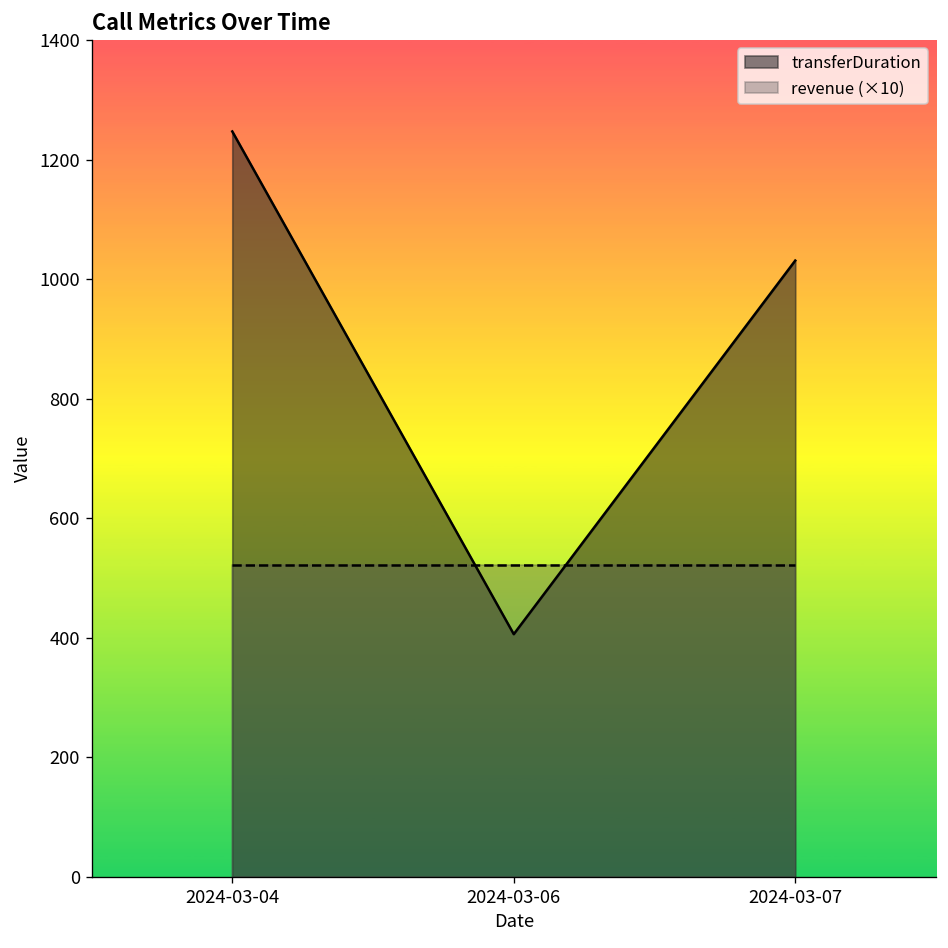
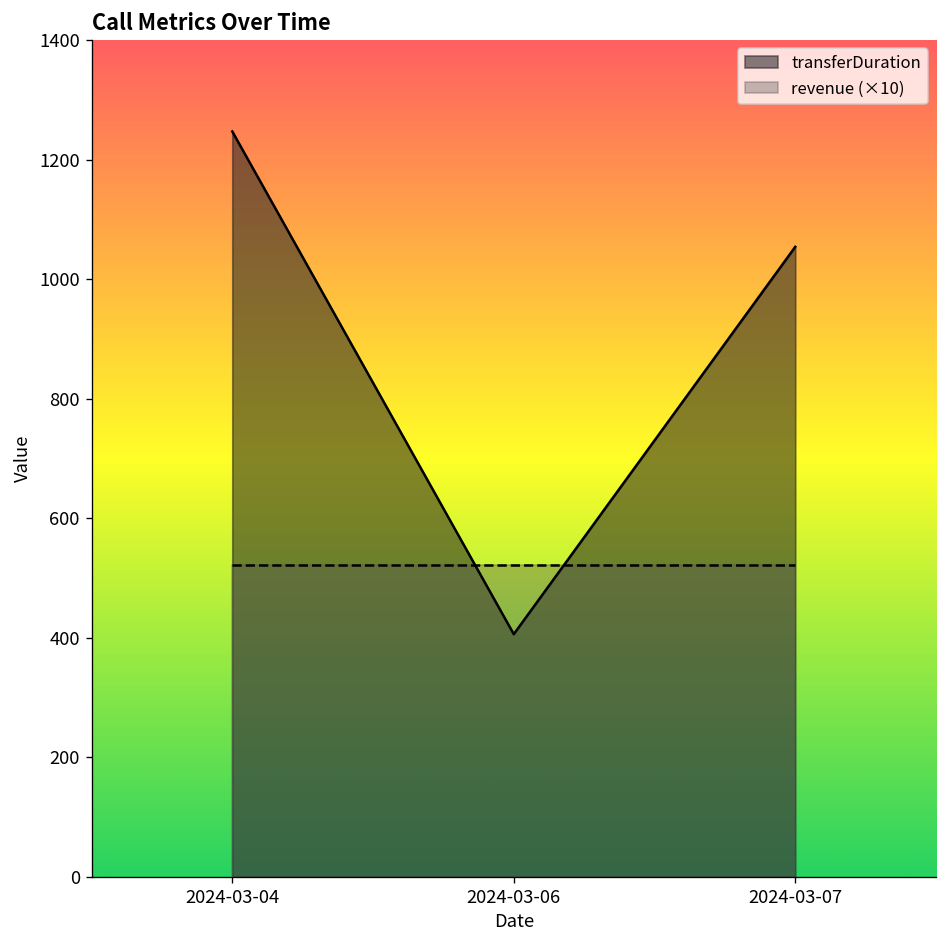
transferDuration, 2024-03-07: 1030 -> 1050
